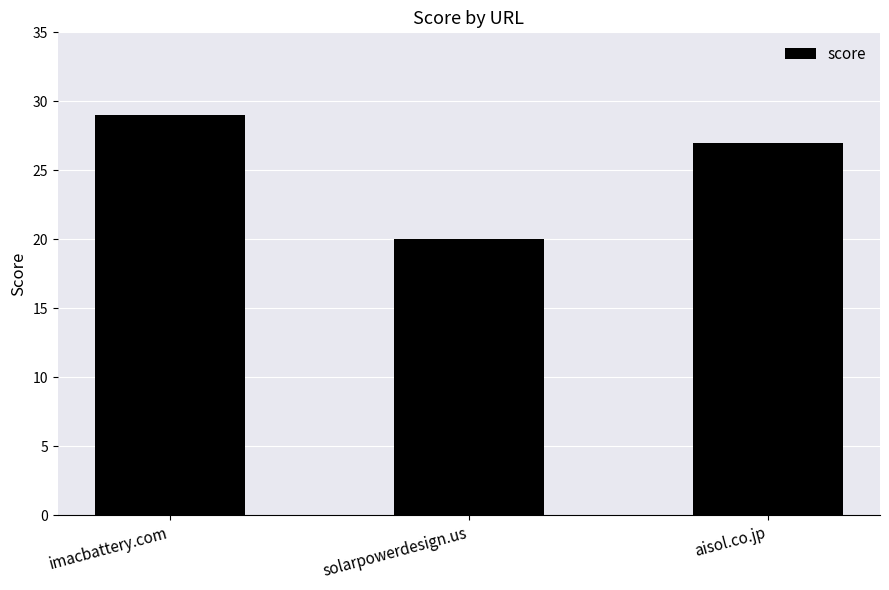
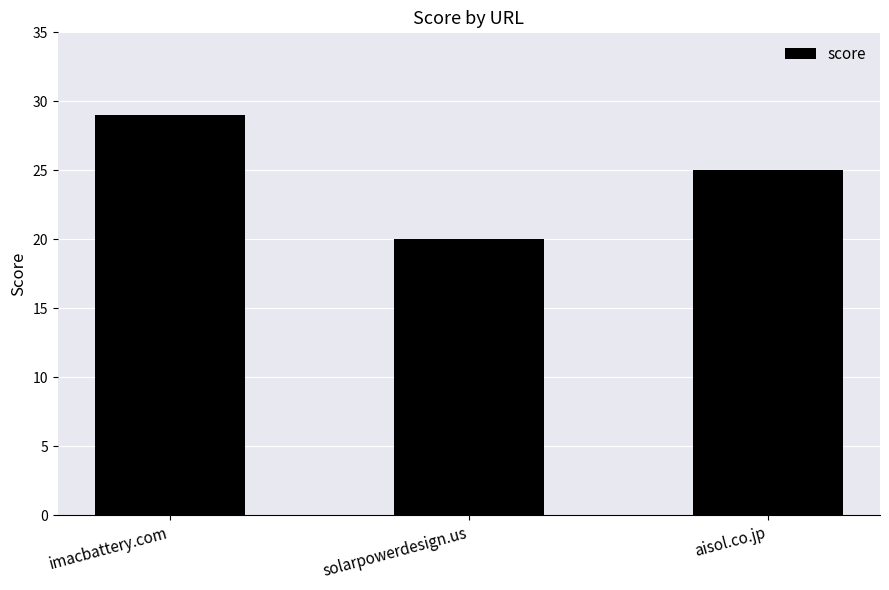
aisol.co.jp: 27 -> 25
